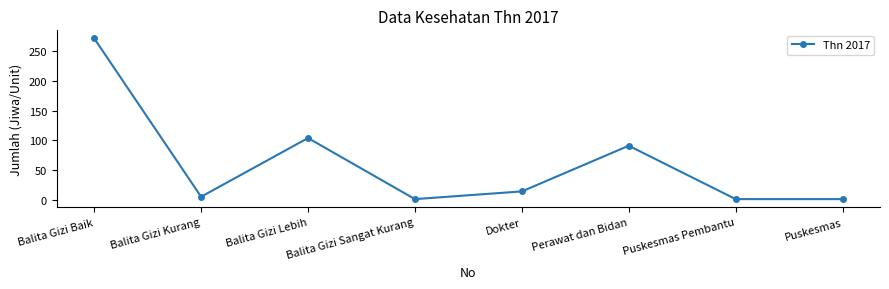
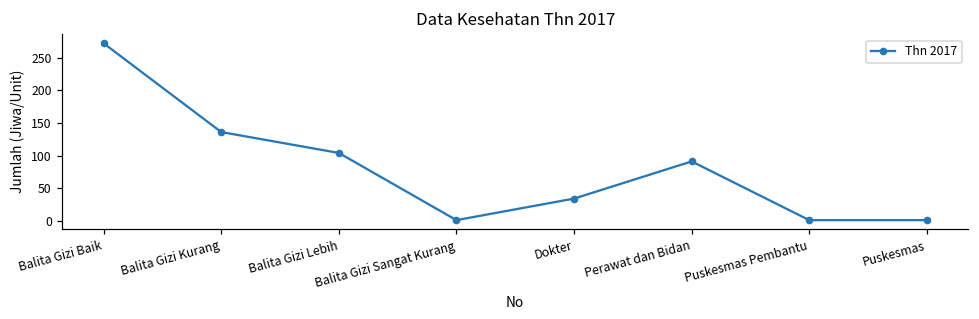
Balita Gizi Kurang: 10 -> 140
Dokter: 10 -> 30
